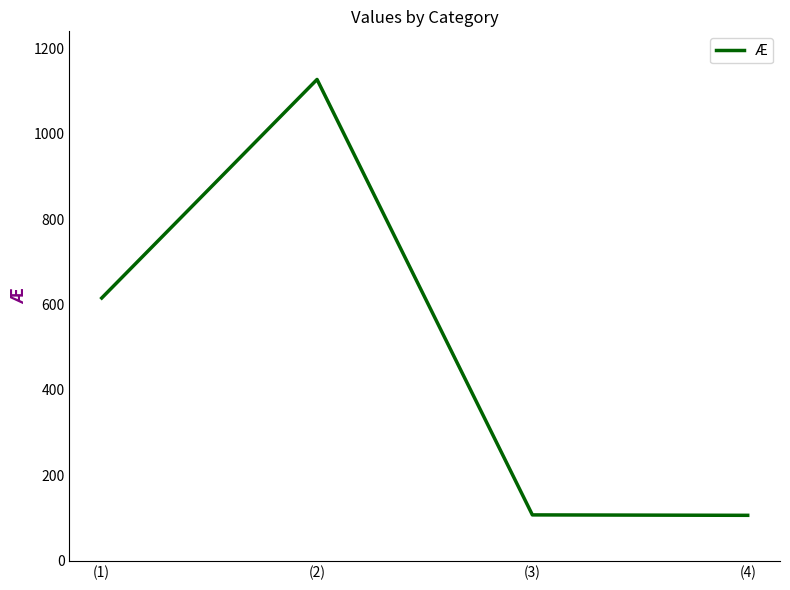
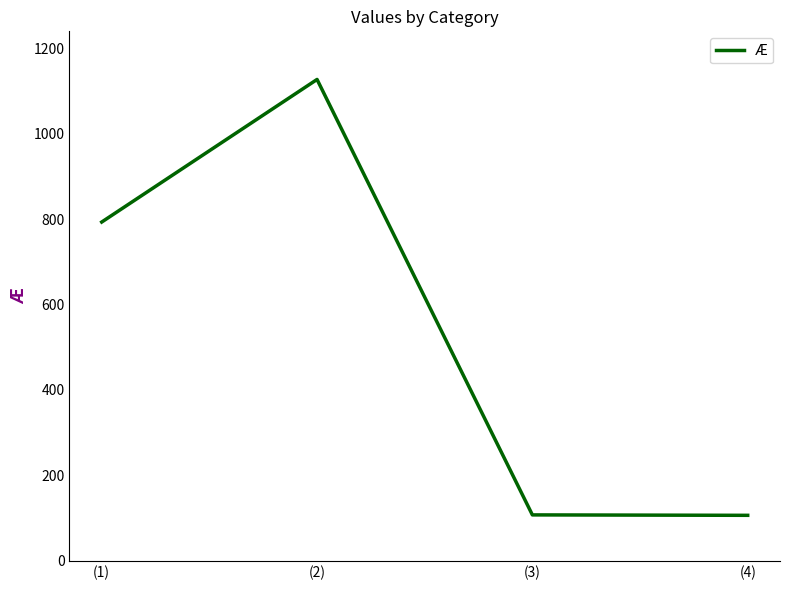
(1): 620 -> 790
